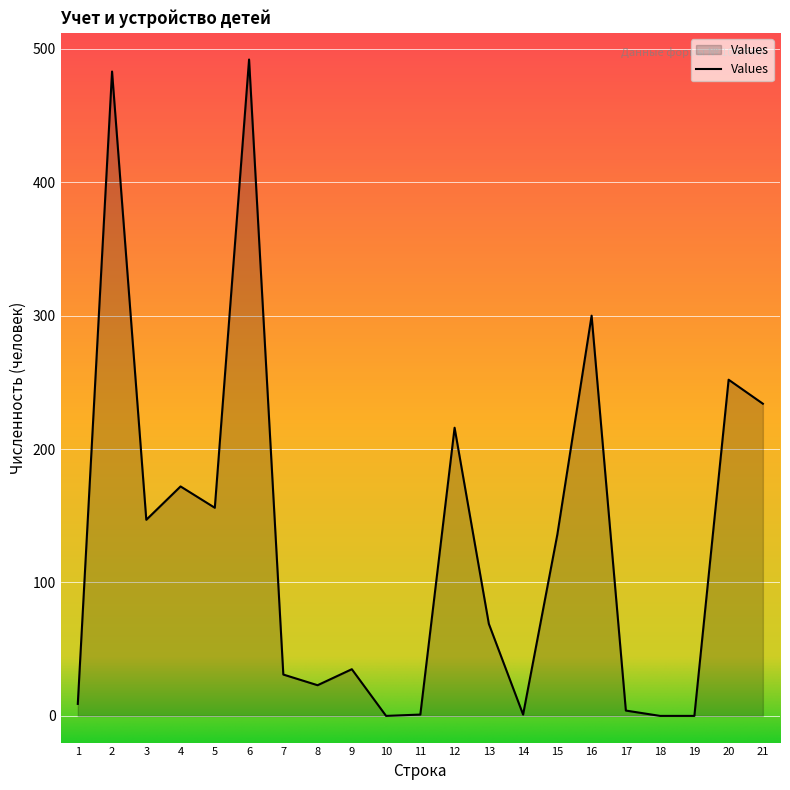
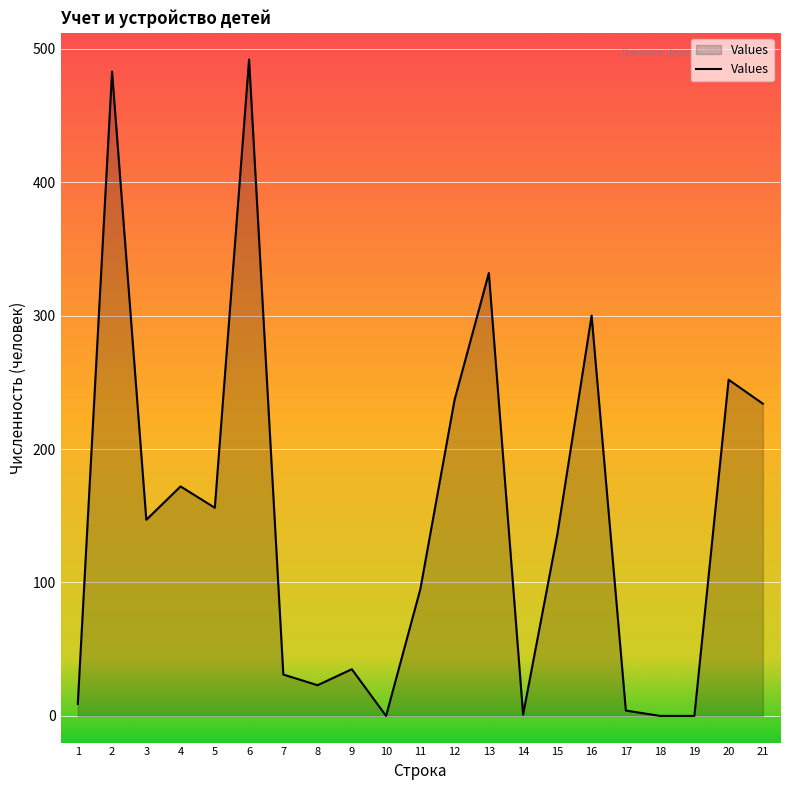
11: 1 -> 95
12: 216 -> 237
13: 69 -> 332
